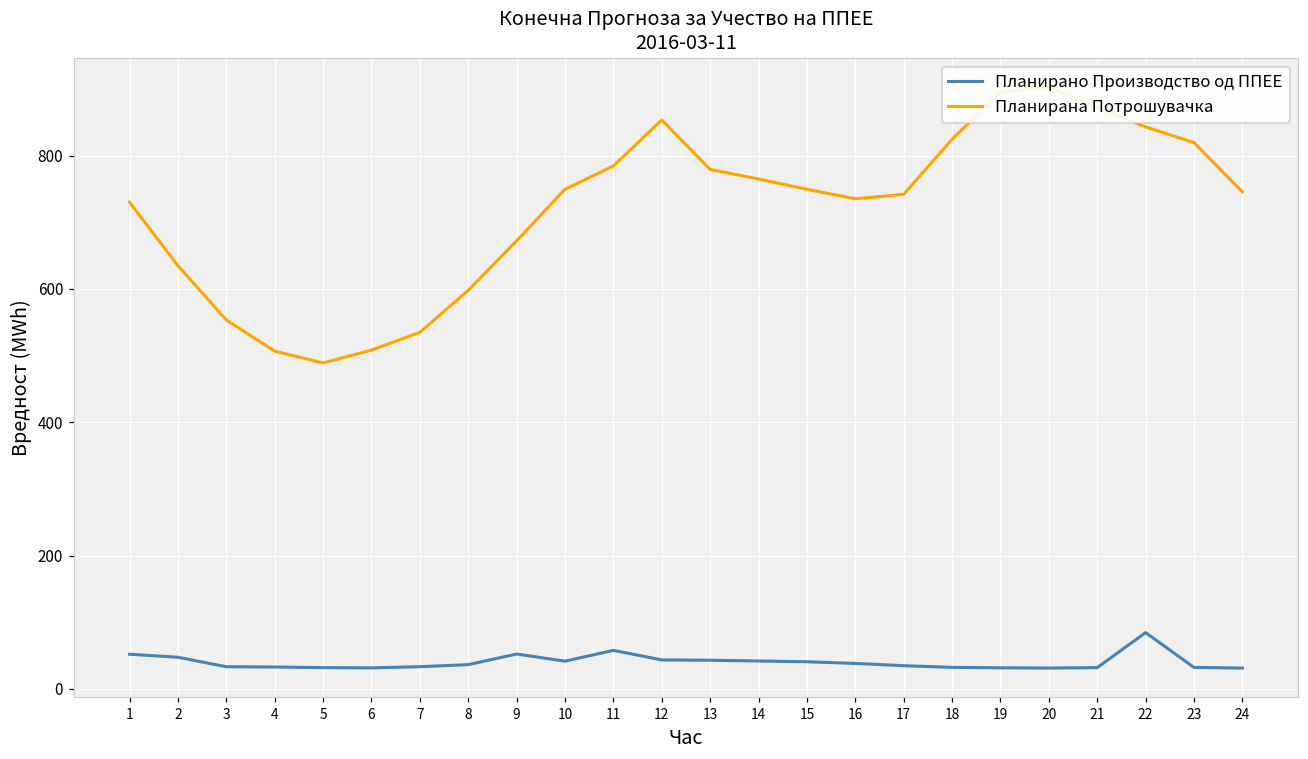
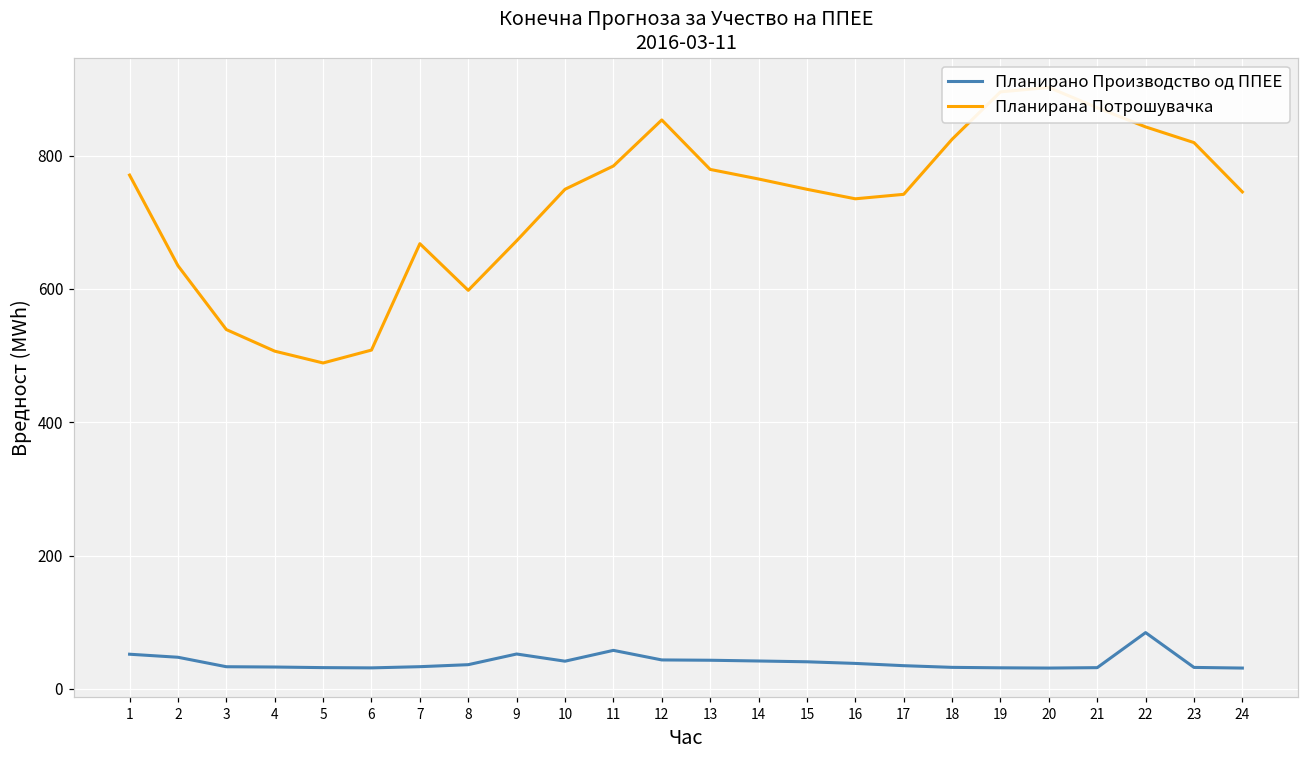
Планирана Потрошувачка, 1: 730 -> 770
Планирана Потрошувачка, 3: 550 -> 540
Планирана Потрошувачка, 7: 530 -> 670
